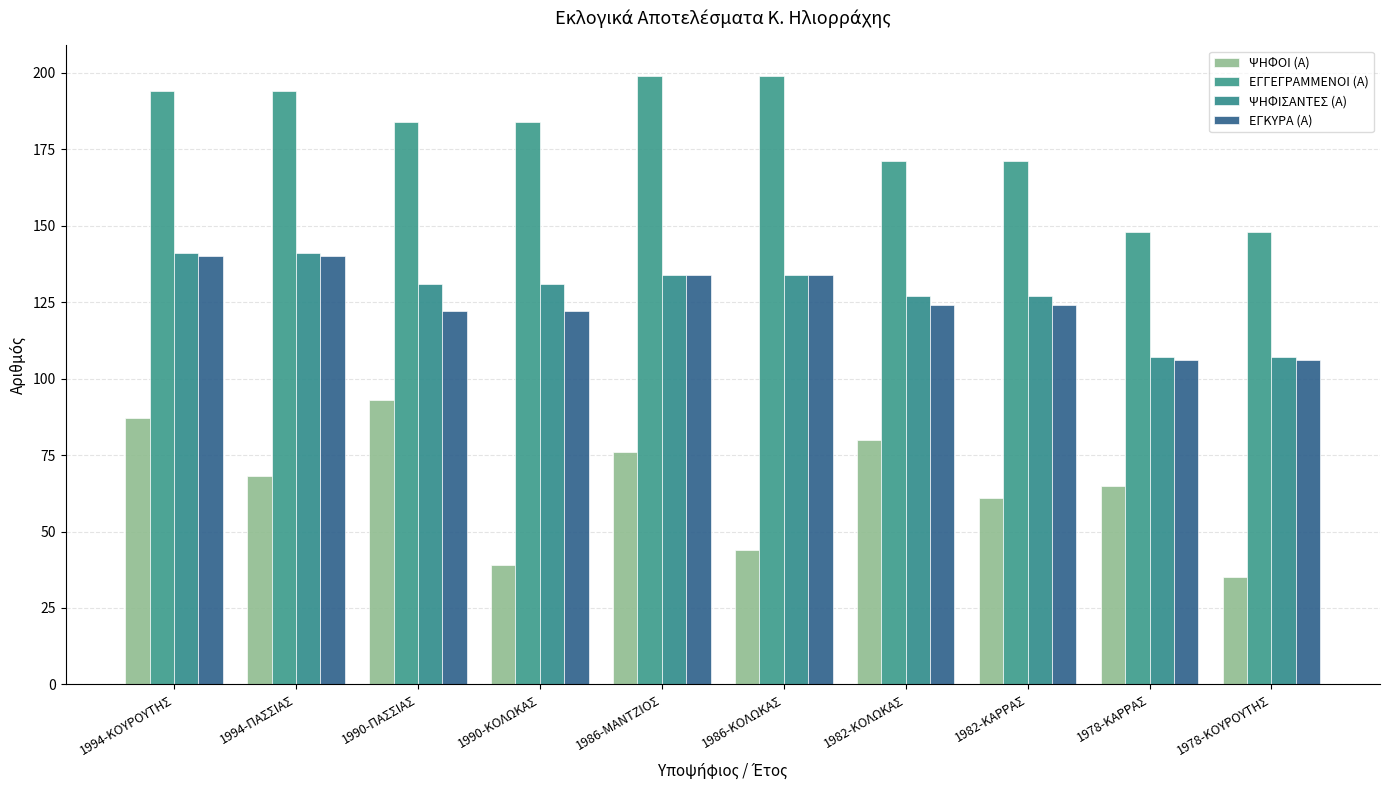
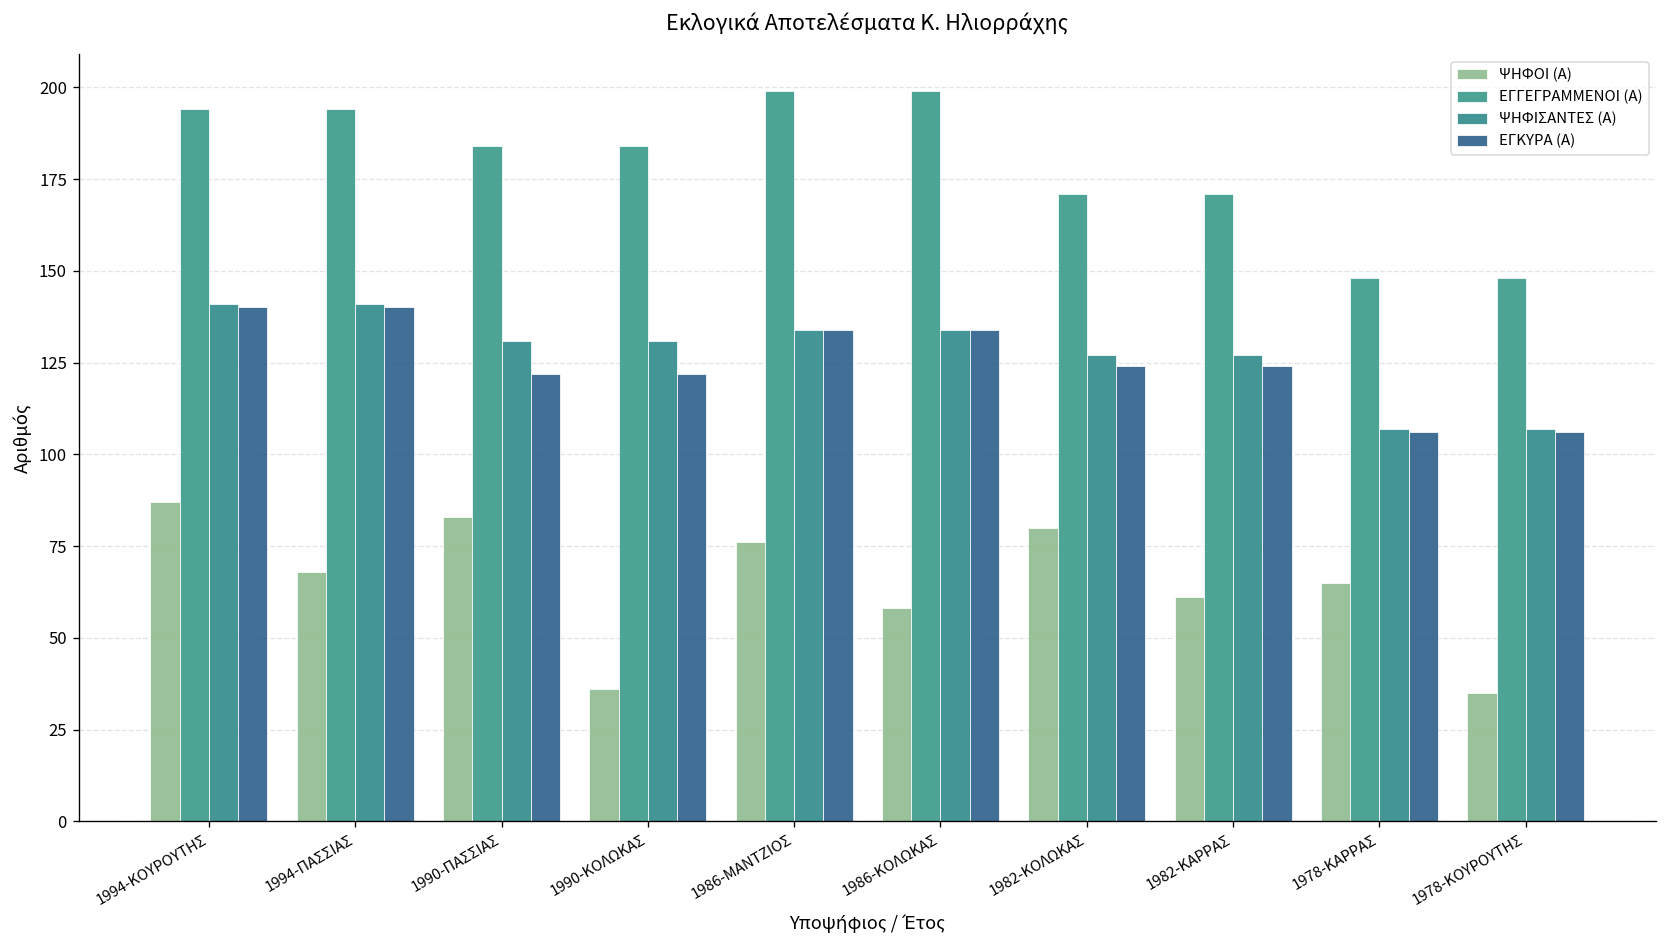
ΨΗΦΟΙ (Α), 1990-ΠΑΣΣΙΑΣ: 93 -> 83
ΨΗΦΟΙ (Α), 1990-ΚΟΛΩΚΑΣ: 39 -> 36
ΨΗΦΟΙ (Α), 1986-ΚΟΛΩΚΑΣ: 44 -> 58
